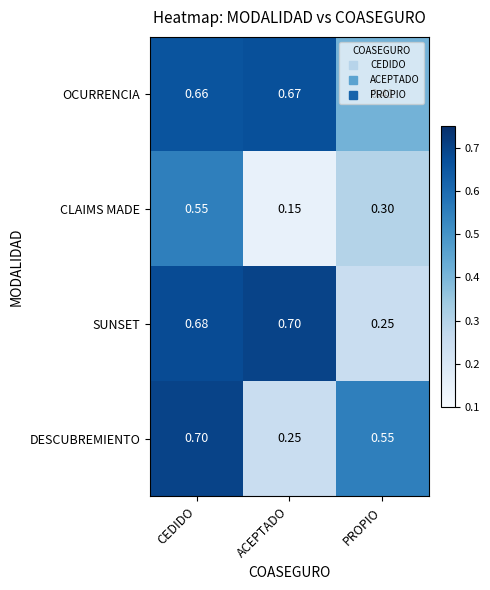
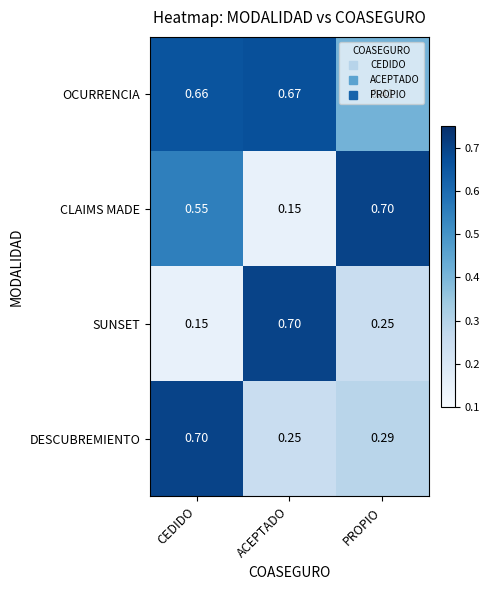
CLAIMS MADE, PROPIO: 0.30 -> 0.70
SUNSET, CEDIDO: 0.68 -> 0.15
DESCUBREMIENTO, PROPIO: 0.55 -> 0.29
